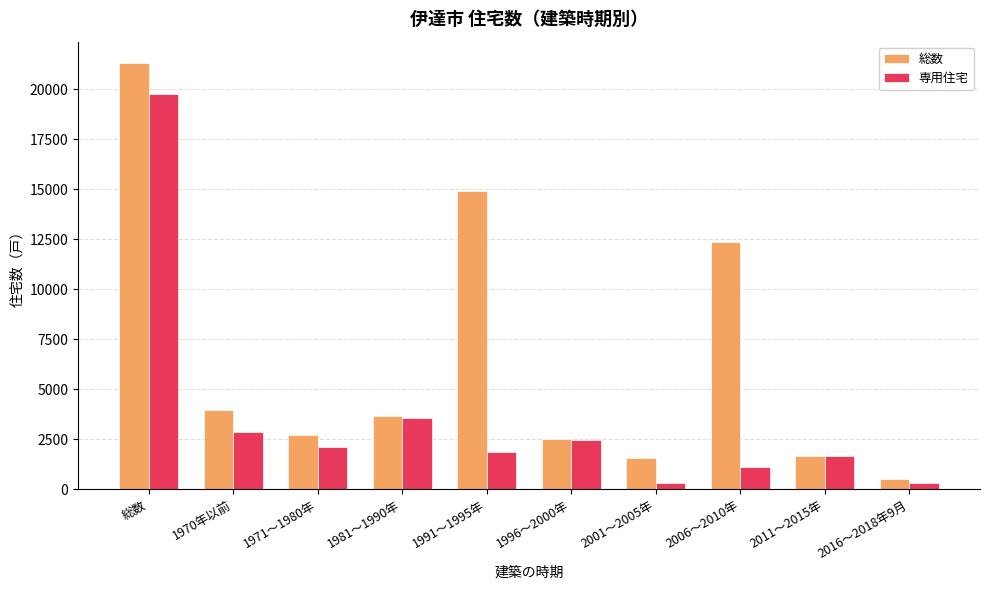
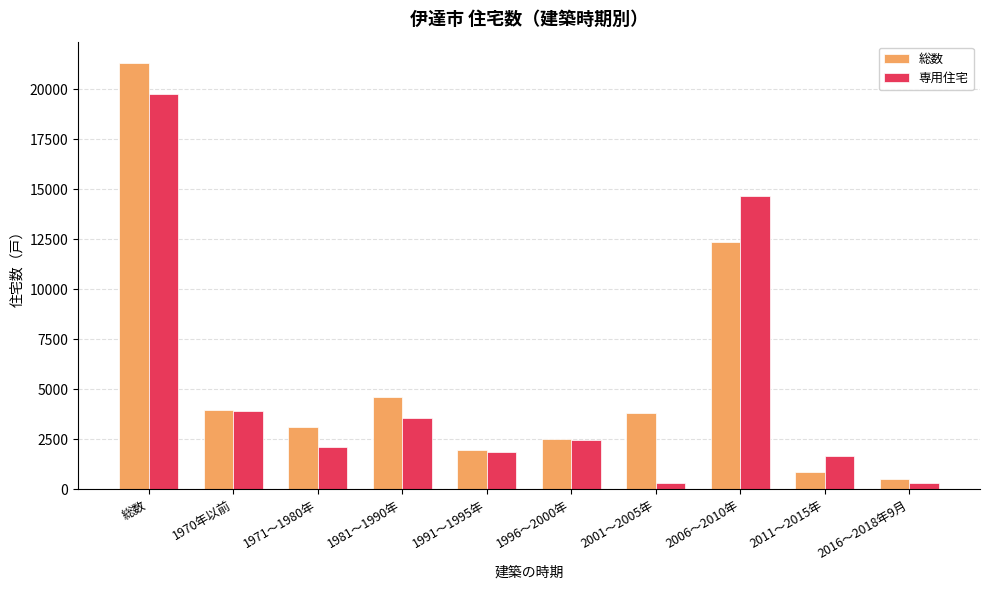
専用住宅, 1970年以前: 2900 -> 3900
総数, 1971～1980年: 2700 -> 3100
総数, 1981～1990年: 3700 -> 4600
総数, 1991～1995年: 14900 -> 1900
総数, 2001～2005年: 1500 -> 3800
専用住宅, 2006～2010年: 1100 -> 14700
総数, 2011～2015年: 1700 -> 800
